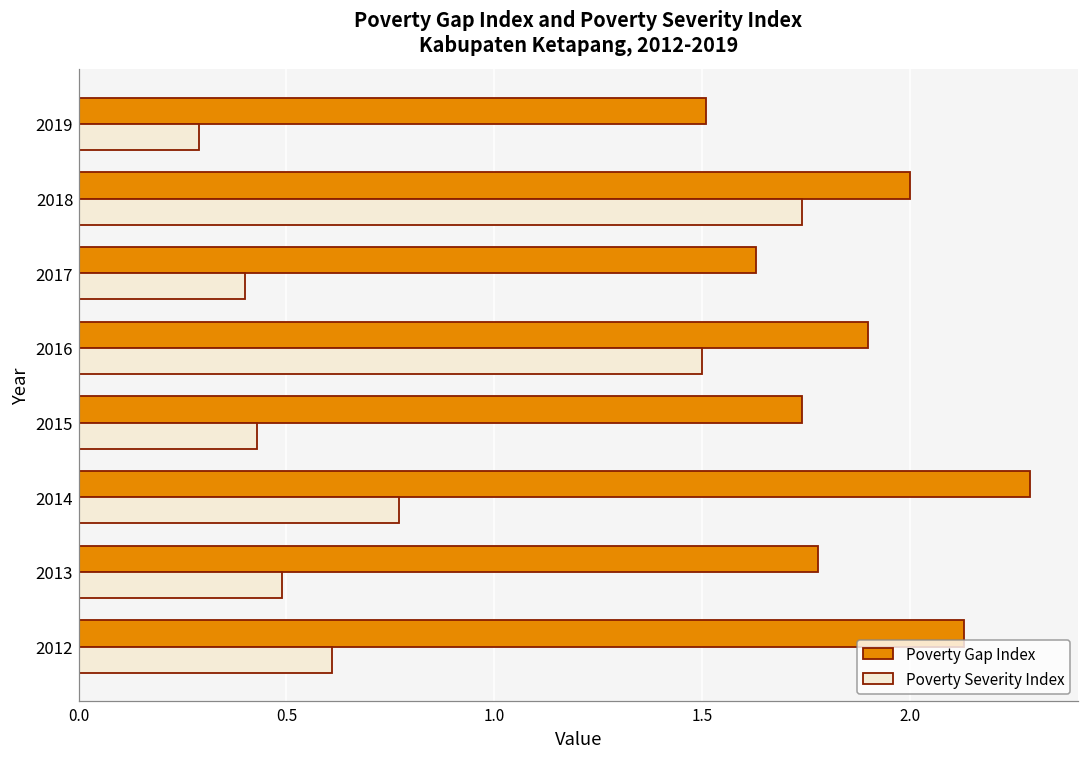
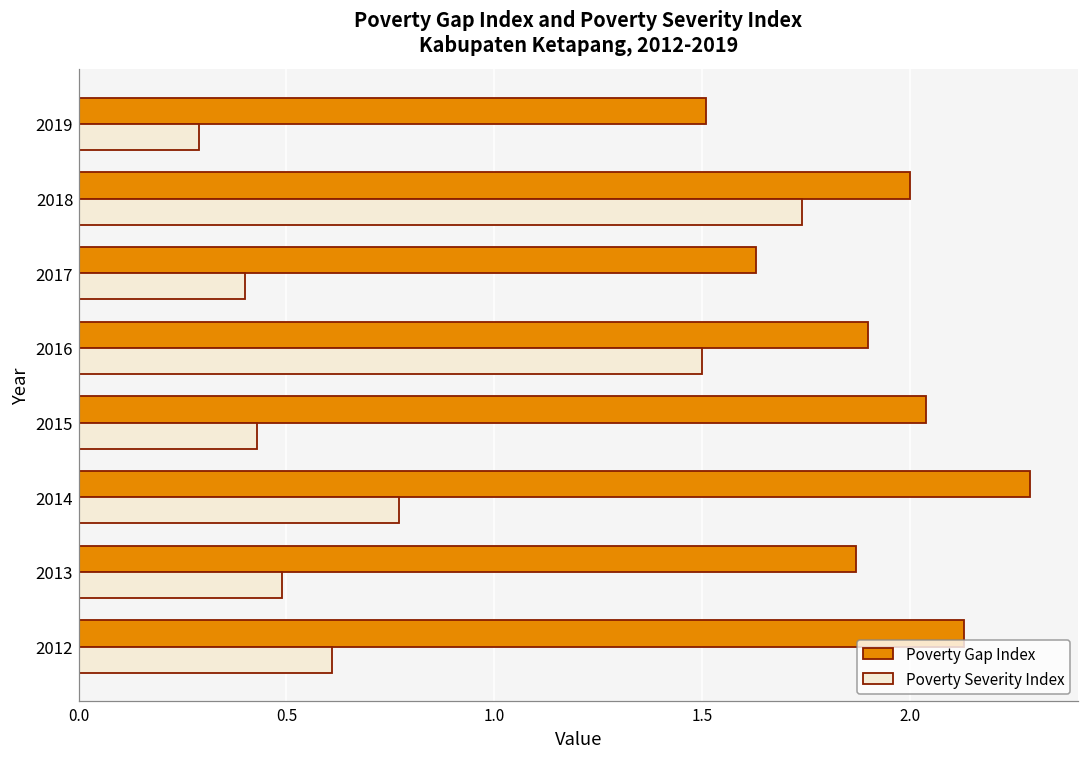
Poverty Gap Index, 2015: 1.74 -> 2.04
Poverty Gap Index, 2013: 1.78 -> 1.87
